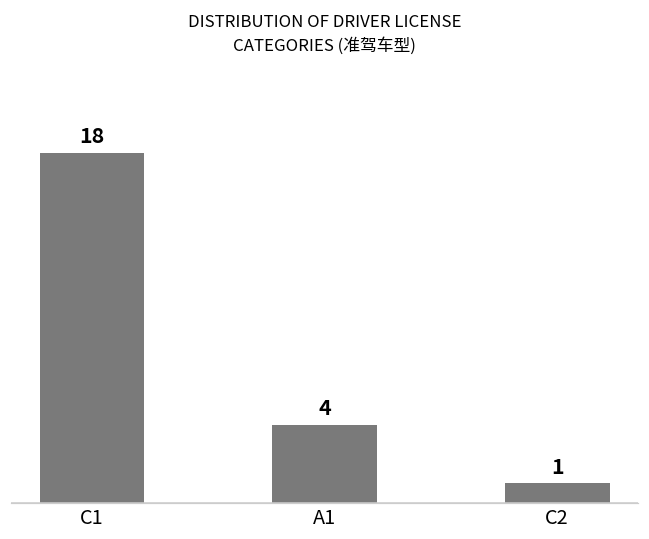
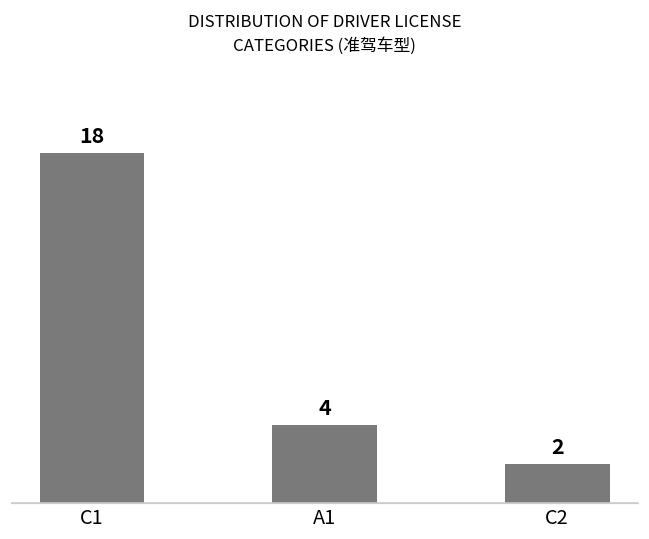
C2: 1 -> 2
